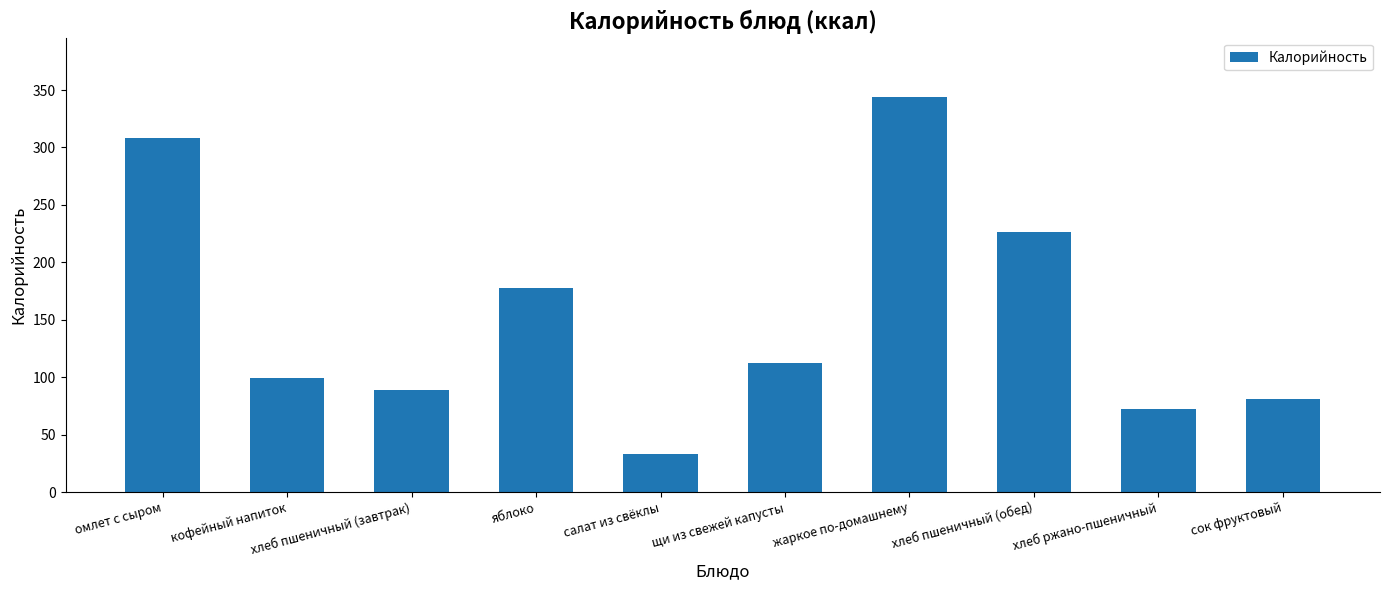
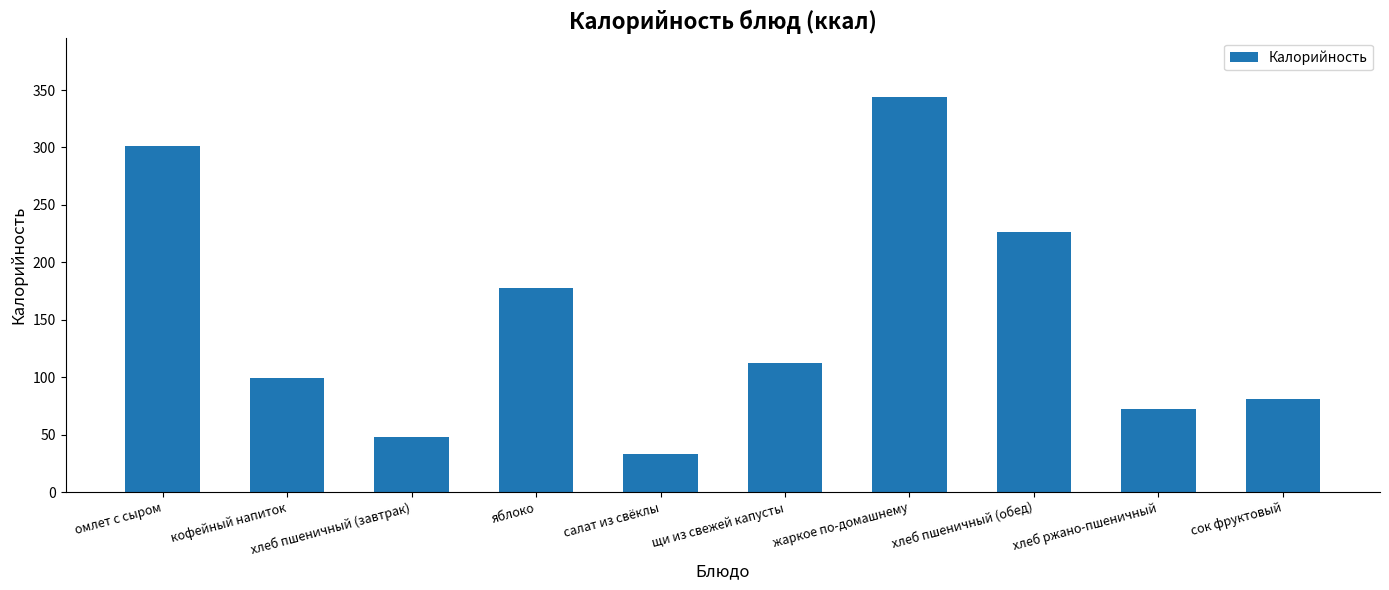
омлет с сыром: 308 -> 301
хлеб пшеничный (завтрак): 89 -> 48
